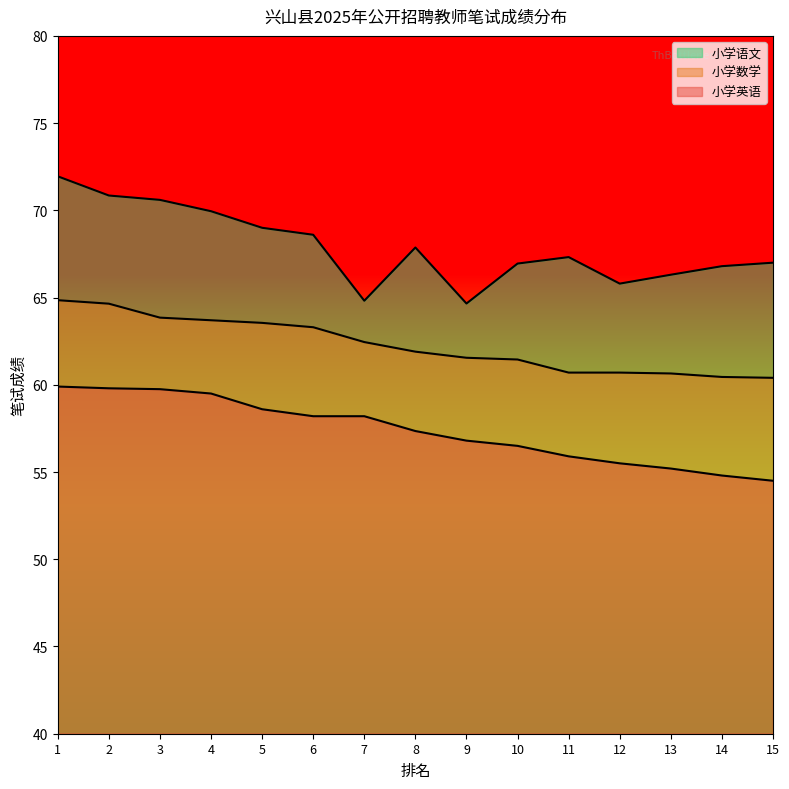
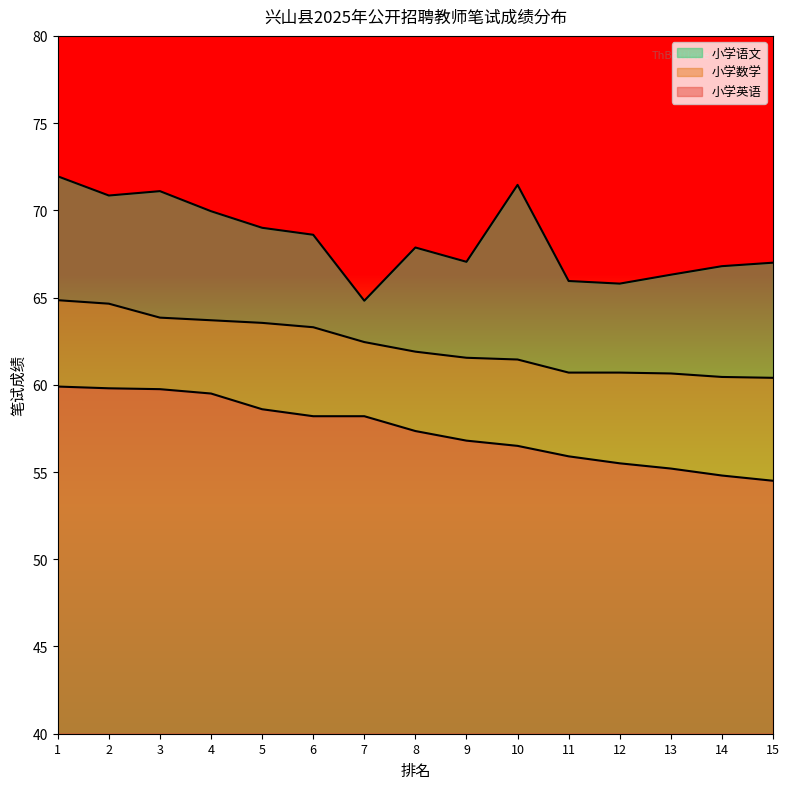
小学语文, 3: 70.6 -> 71.1
小学语文, 9: 64.7 -> 67.1
小学语文, 10: 67.0 -> 71.5
小学语文, 11: 67.3 -> 66.0
